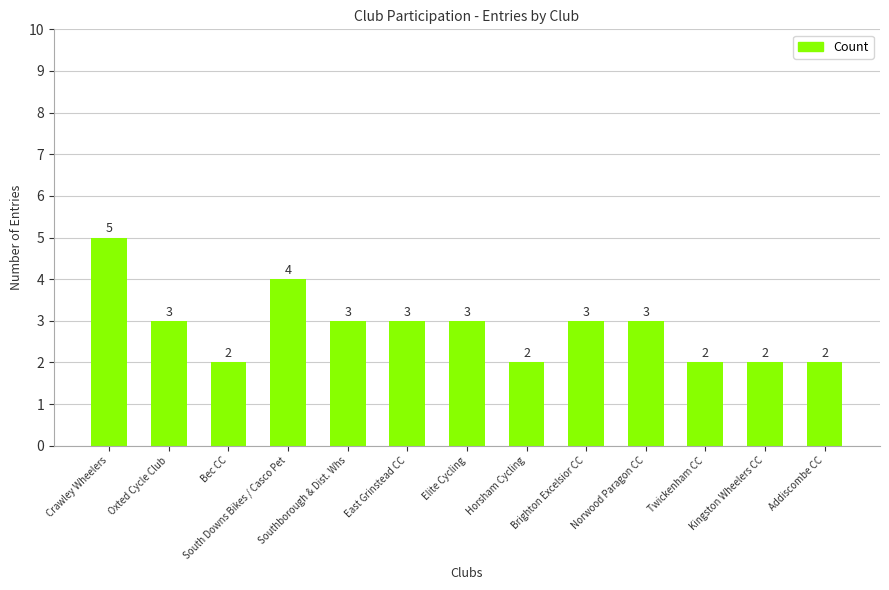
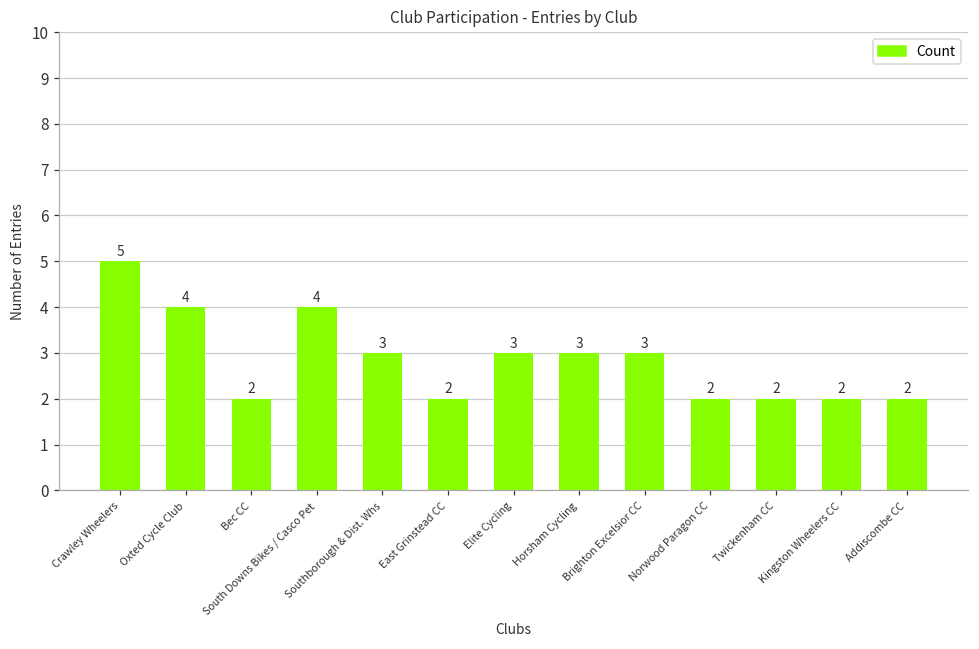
Oxted Cycle Club: 3 -> 4
East Grinstead CC: 3 -> 2
Horsham Cycling: 2 -> 3
Norwood Paragon CC: 3 -> 2
